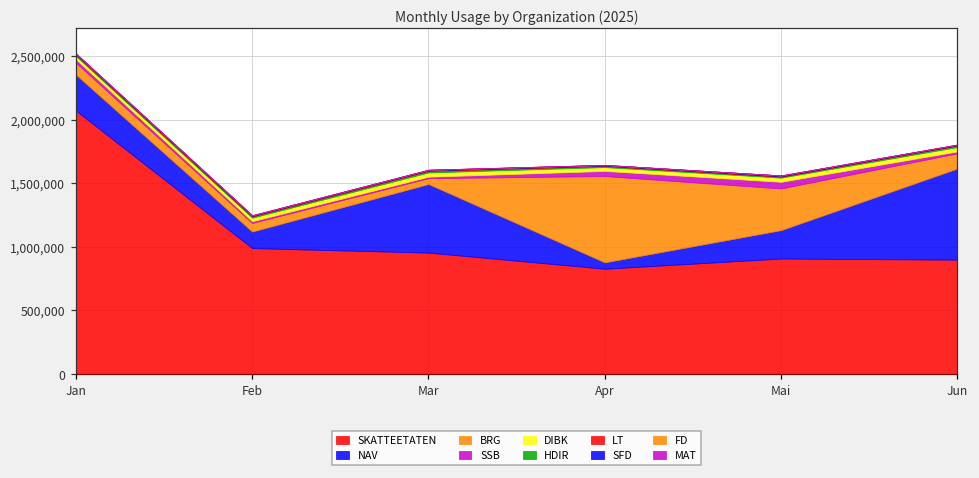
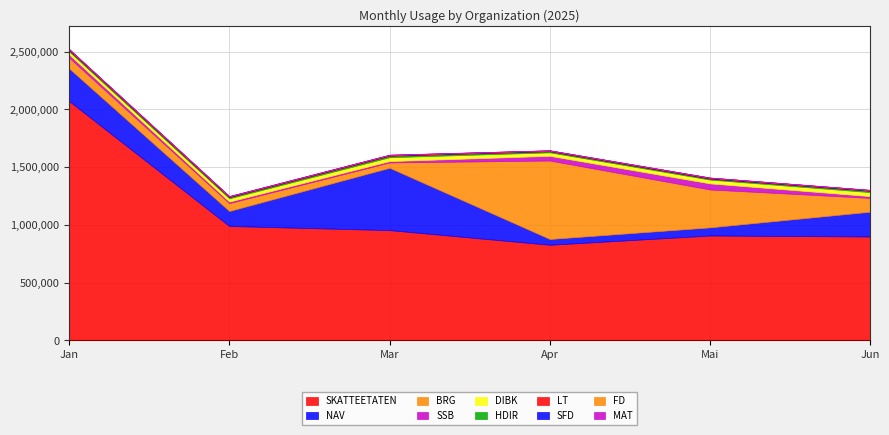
NAV, Mai: 220,000 -> 70,000
NAV, Jun: 720,000 -> 210,000
